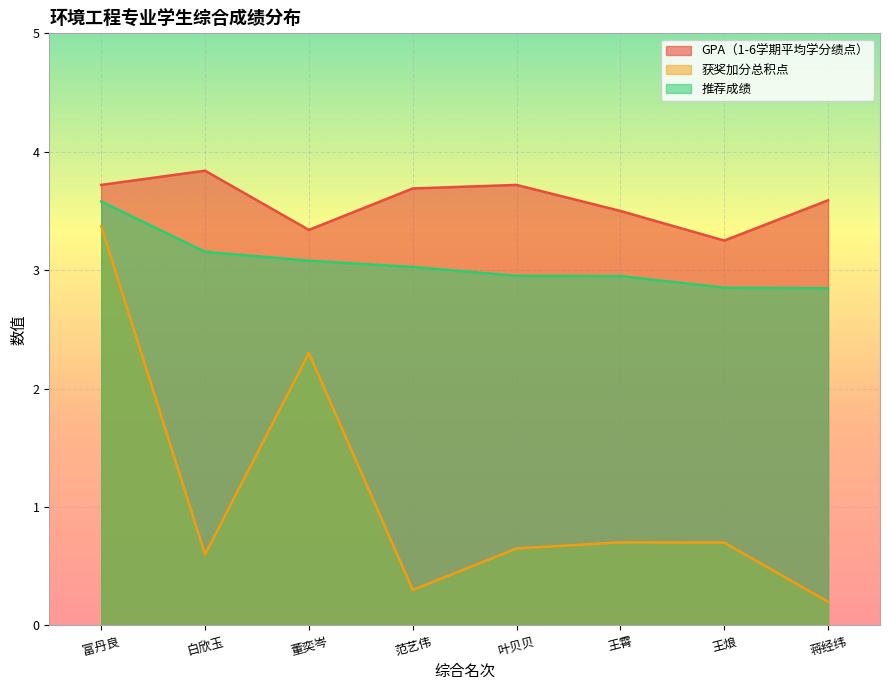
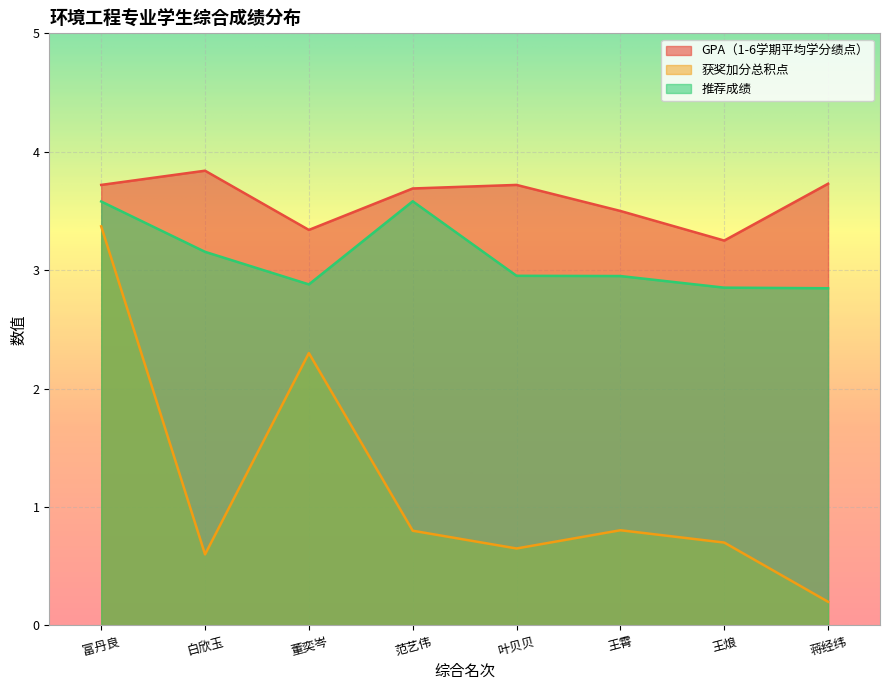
推荐成绩, 董奕岑: 3.08 -> 2.88
获奖加分总积点, 范艺伟: 0.3 -> 0.8
推荐成绩, 范艺伟: 3.03 -> 3.58
获奖加分总积点, 王霄: 0.70 -> 0.80
GPA（1-6学期平均学分绩点）, 蒋经纬: 3.59 -> 3.73
